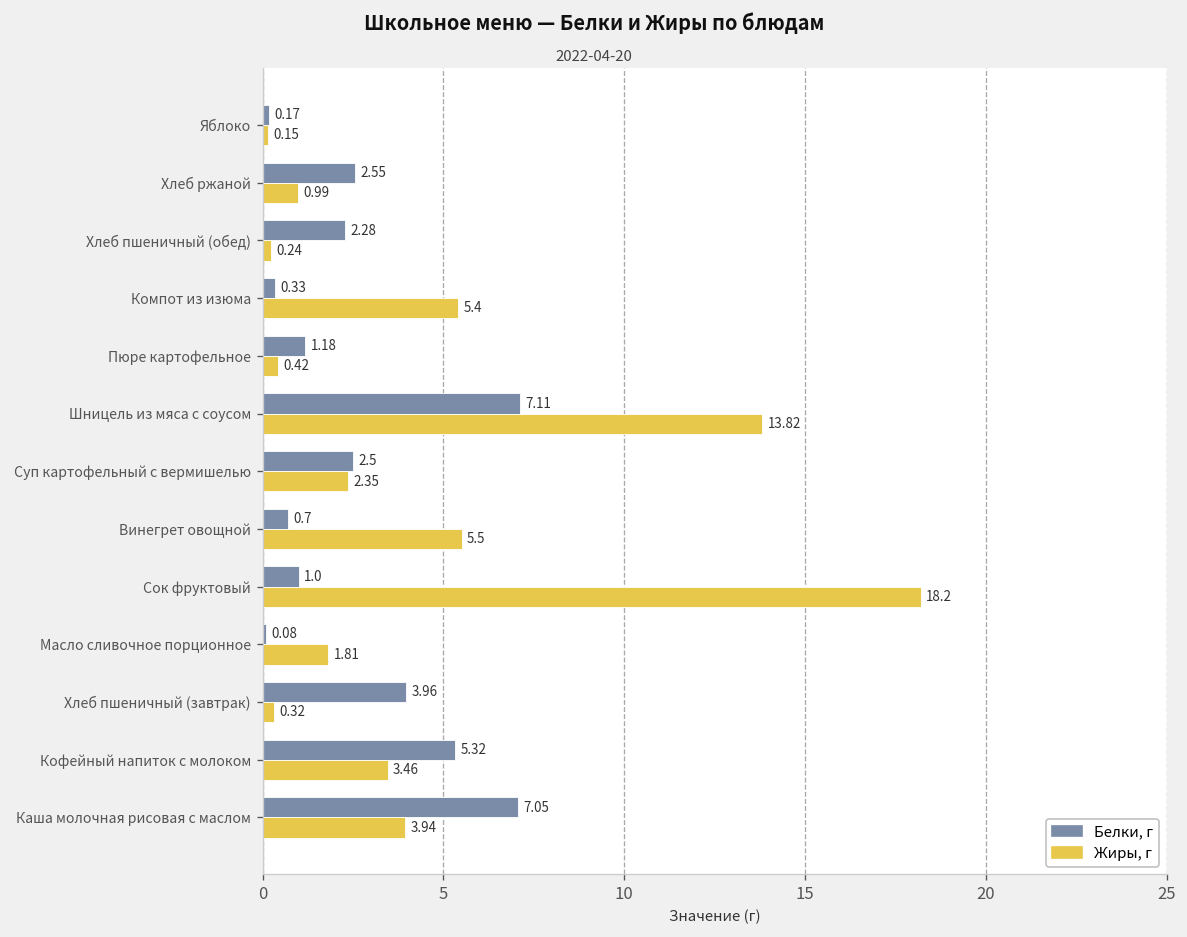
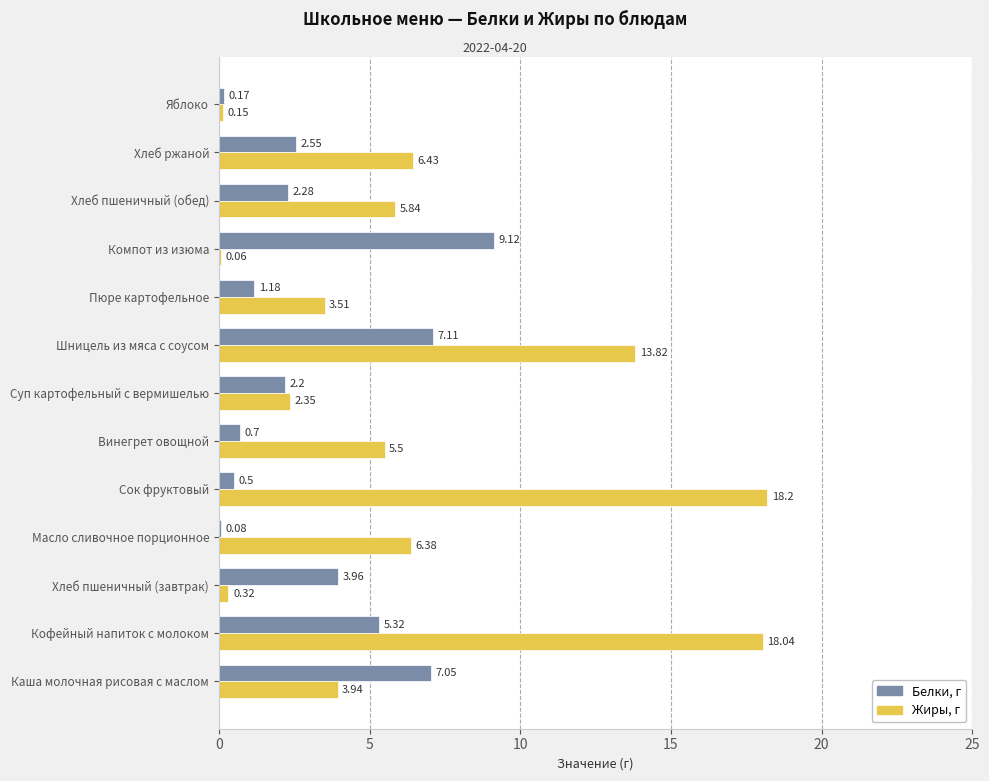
Жиры, г, Хлеб ржаной: 0.99 -> 6.43
Жиры, г, Хлеб пшеничный (обед): 0.24 -> 5.84
Белки, г, Компот из изюма: 0.33 -> 9.12
Жиры, г, Компот из изюма: 5.4 -> 0.06
Жиры, г, Пюре картофельное: 0.42 -> 3.51
Белки, г, Суп картофельный с вермишелью: 2.5 -> 2.2
Белки, г, Сок фруктовый: 1.0 -> 0.5
Жиры, г, Масло сливочное порционное: 1.81 -> 6.38
Жиры, г, Кофейный напиток с молоком: 3.46 -> 18.04
